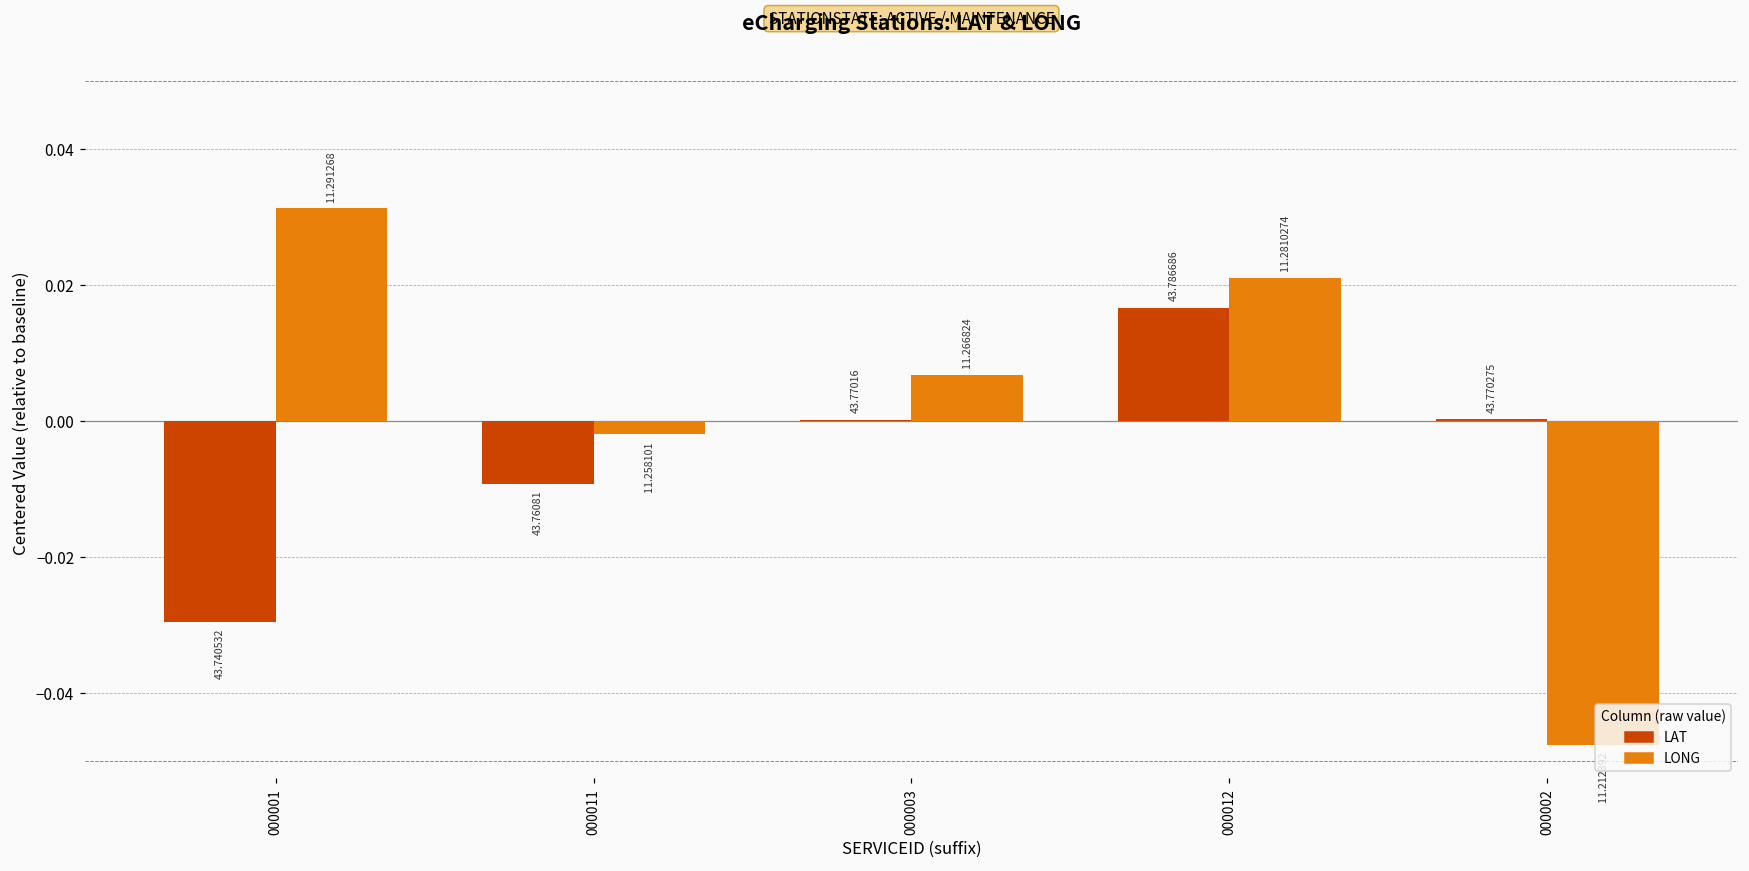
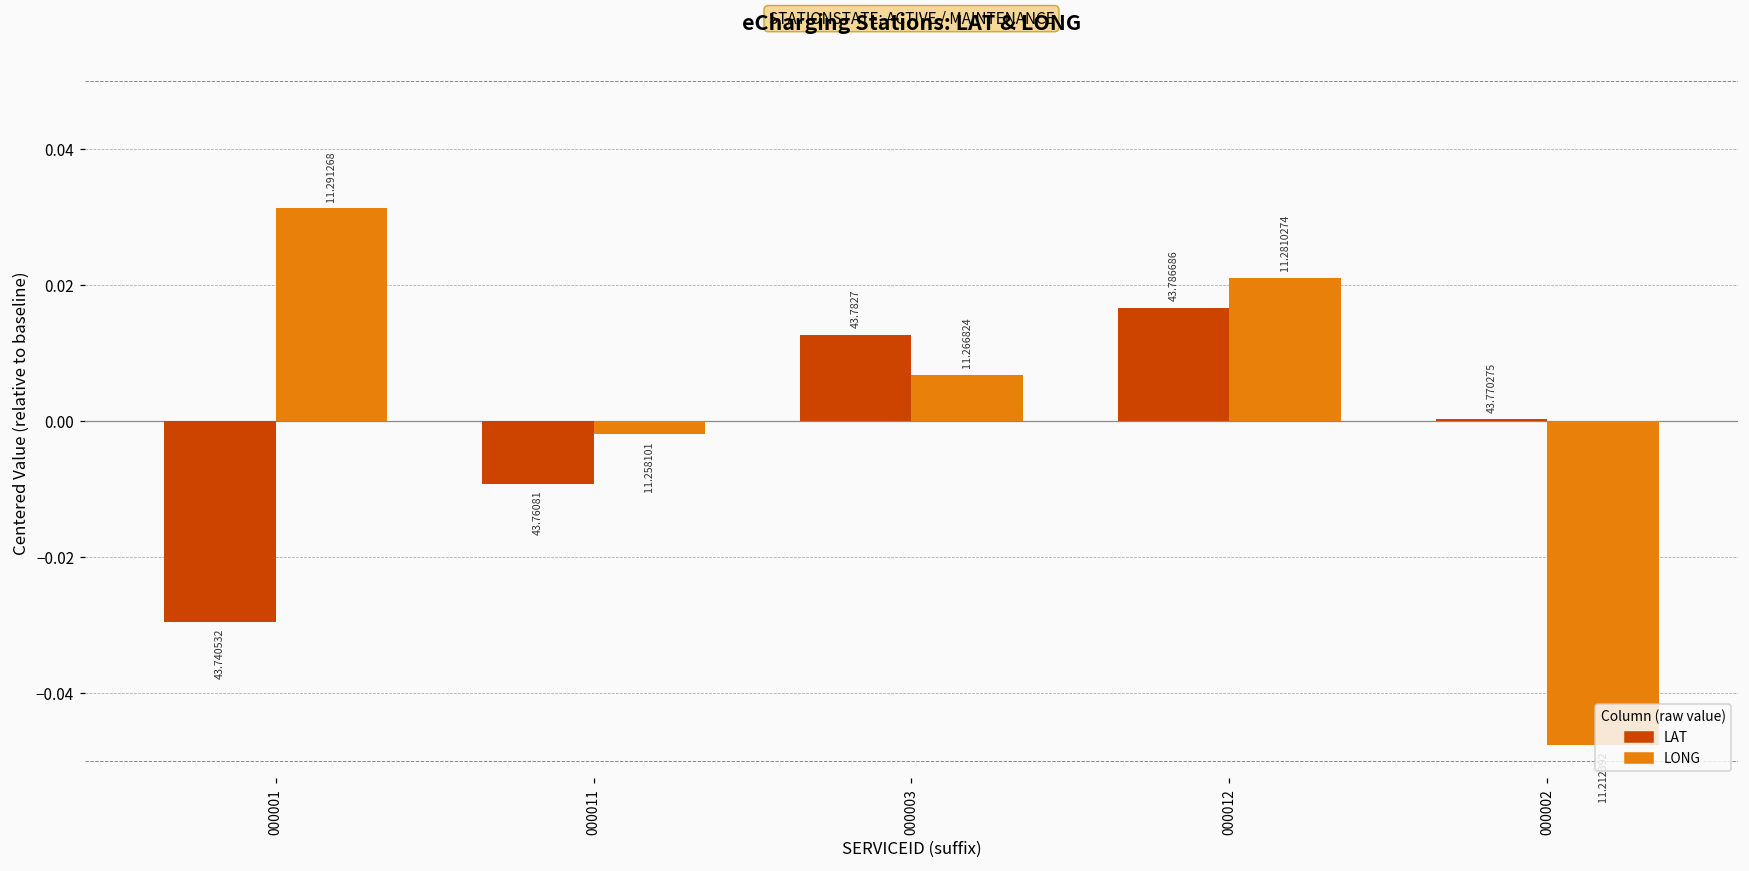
LAT, 000003: 43.77016 -> 43.7827
